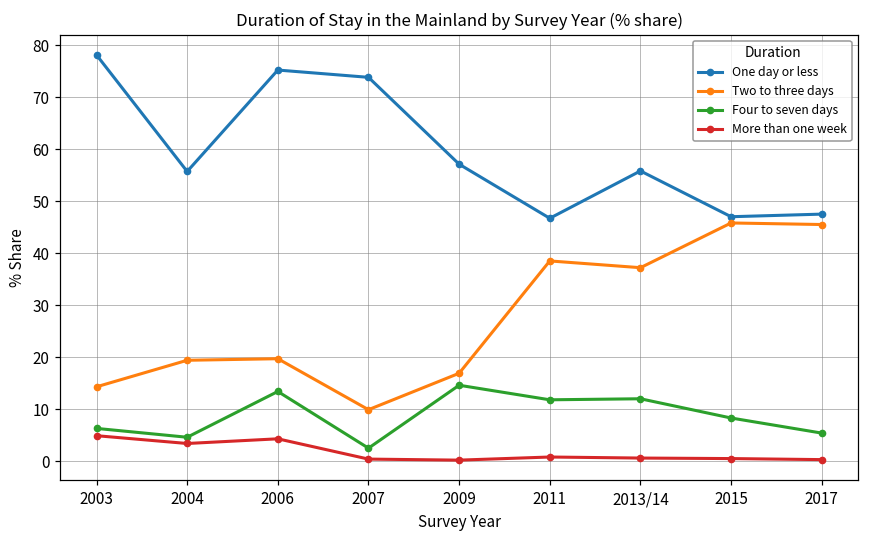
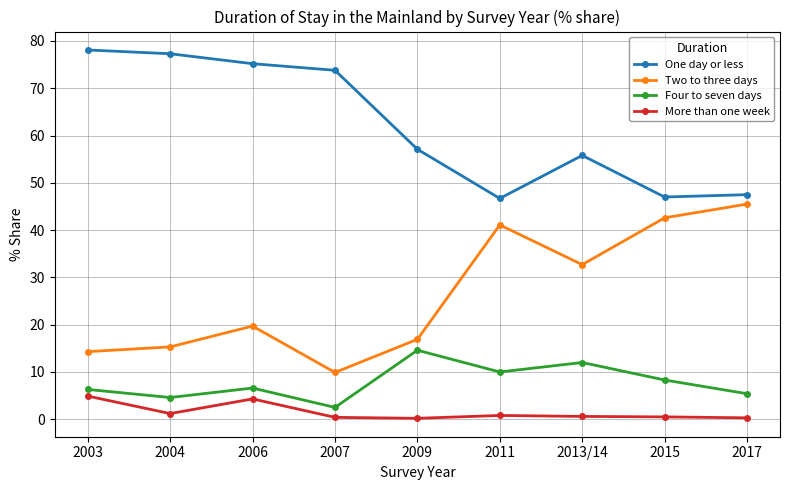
One day or less, 2004: 56 -> 77
Two to three days, 2004: 19 -> 15
More than one week, 2004: 3 -> 1
Four to seven days, 2006: 13 -> 7
Two to three days, 2011: 39 -> 41
Four to seven days, 2011: 12 -> 10
Two to three days, 2013/14: 37 -> 33
Two to three days, 2015: 46 -> 43
